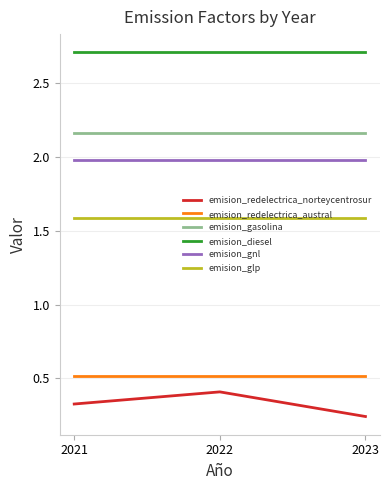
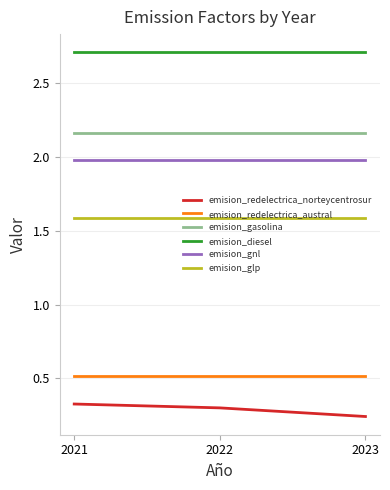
emision_redelectrica_norteycentrosur, 2022: 0.41 -> 0.30
